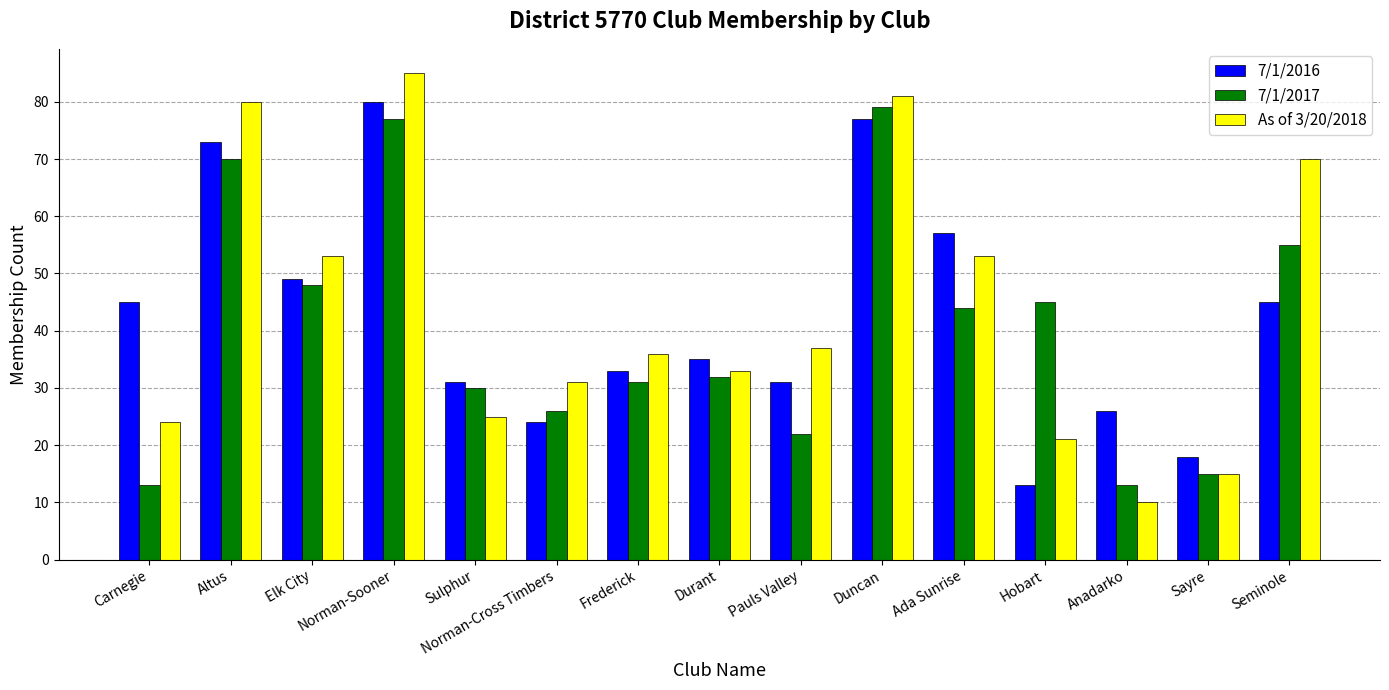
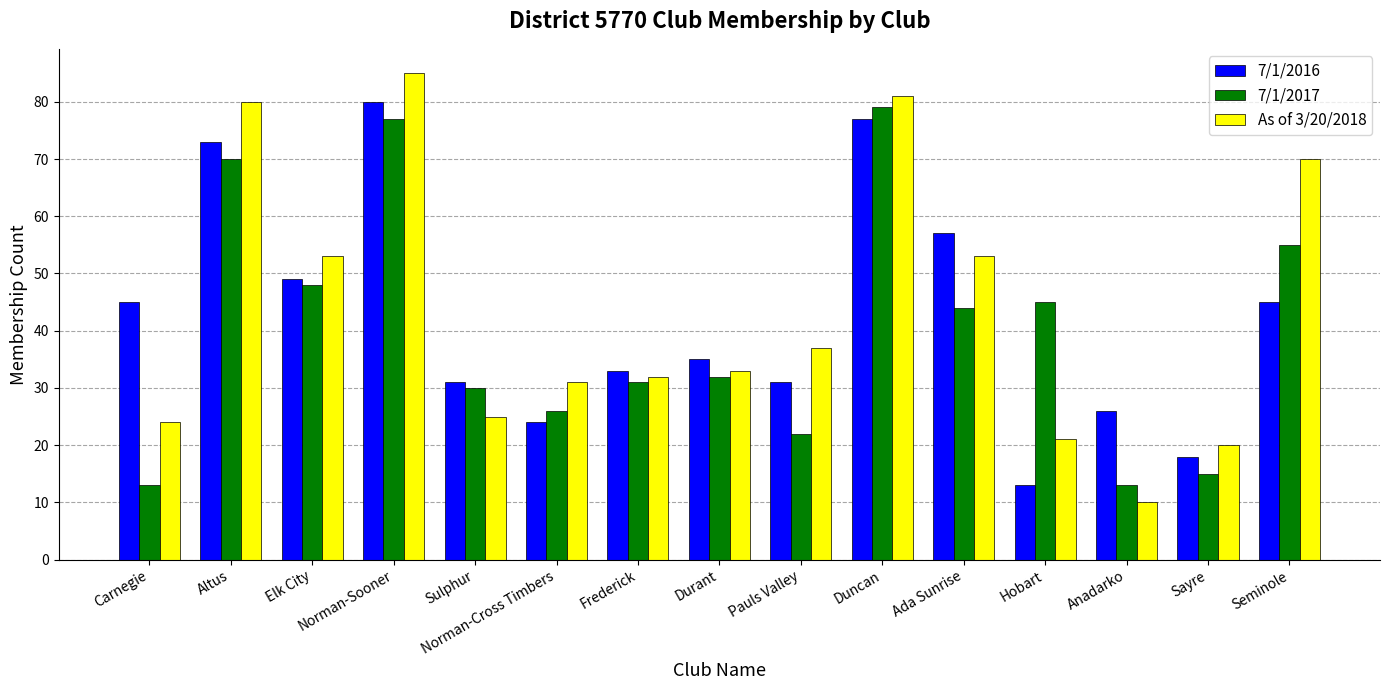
As of 3/20/2018, Frederick: 36 -> 32
As of 3/20/2018, Sayre: 15 -> 20
